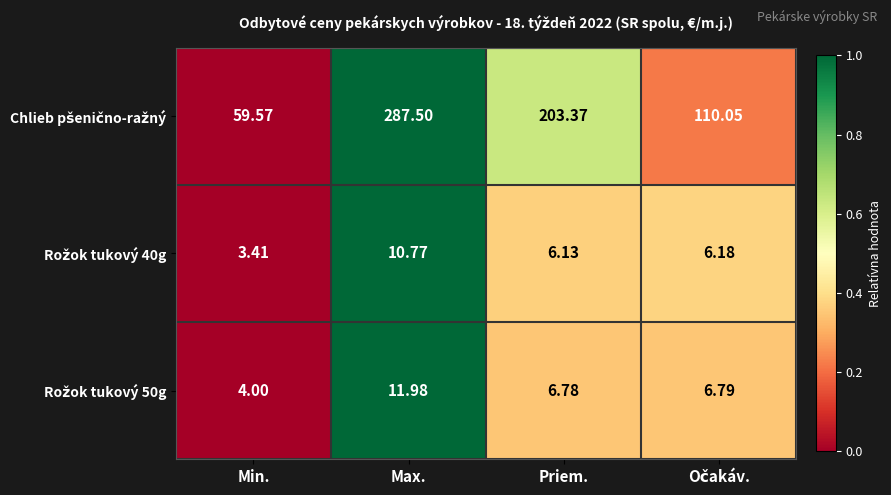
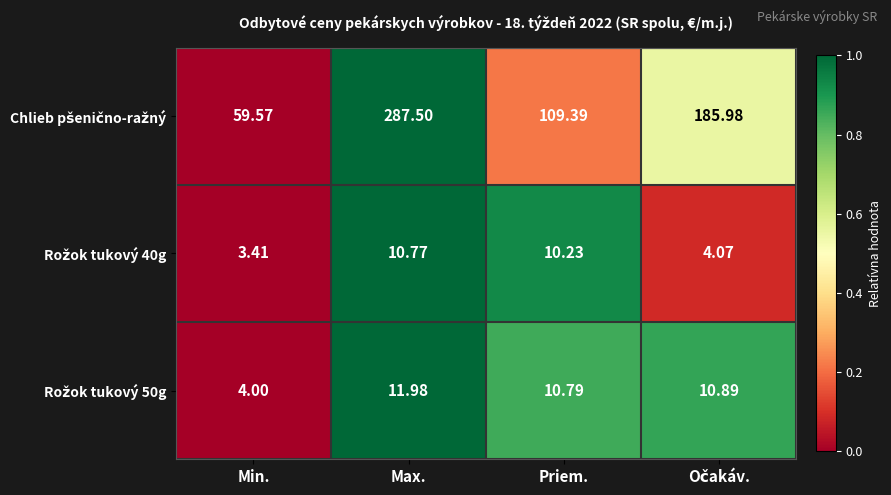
Chlieb pšenično-ražný, Priem.: 203.37 -> 109.39
Chlieb pšenično-ražný, Očakáv.: 110.05 -> 185.98
Rožok tukový 40g, Priem.: 6.13 -> 10.23
Rožok tukový 40g, Očakáv.: 6.18 -> 4.07
Rožok tukový 50g, Priem.: 6.78 -> 10.79
Rožok tukový 50g, Očakáv.: 6.79 -> 10.89
